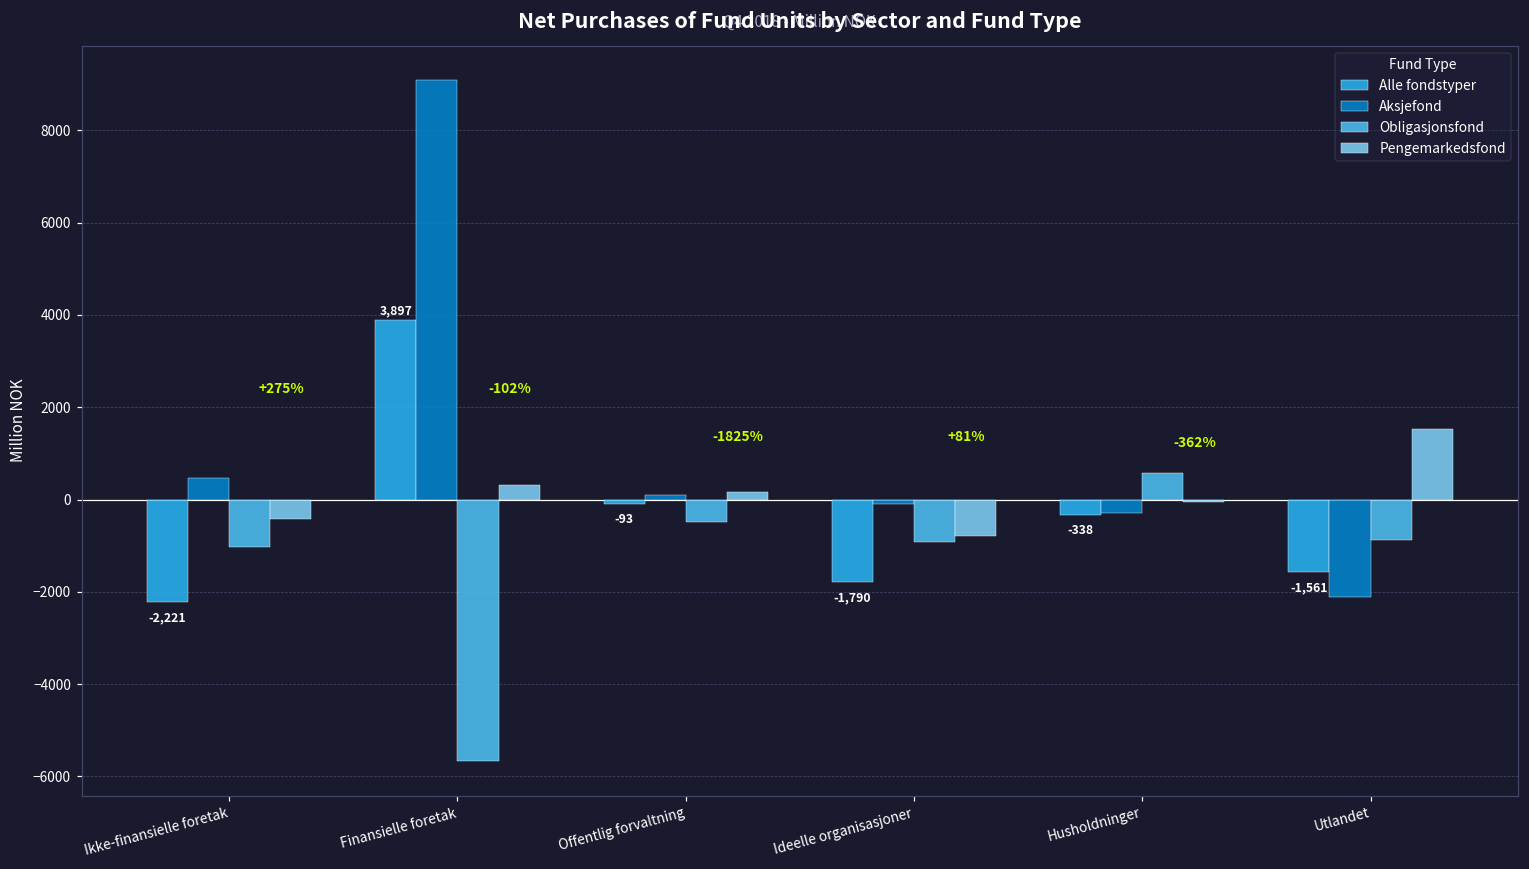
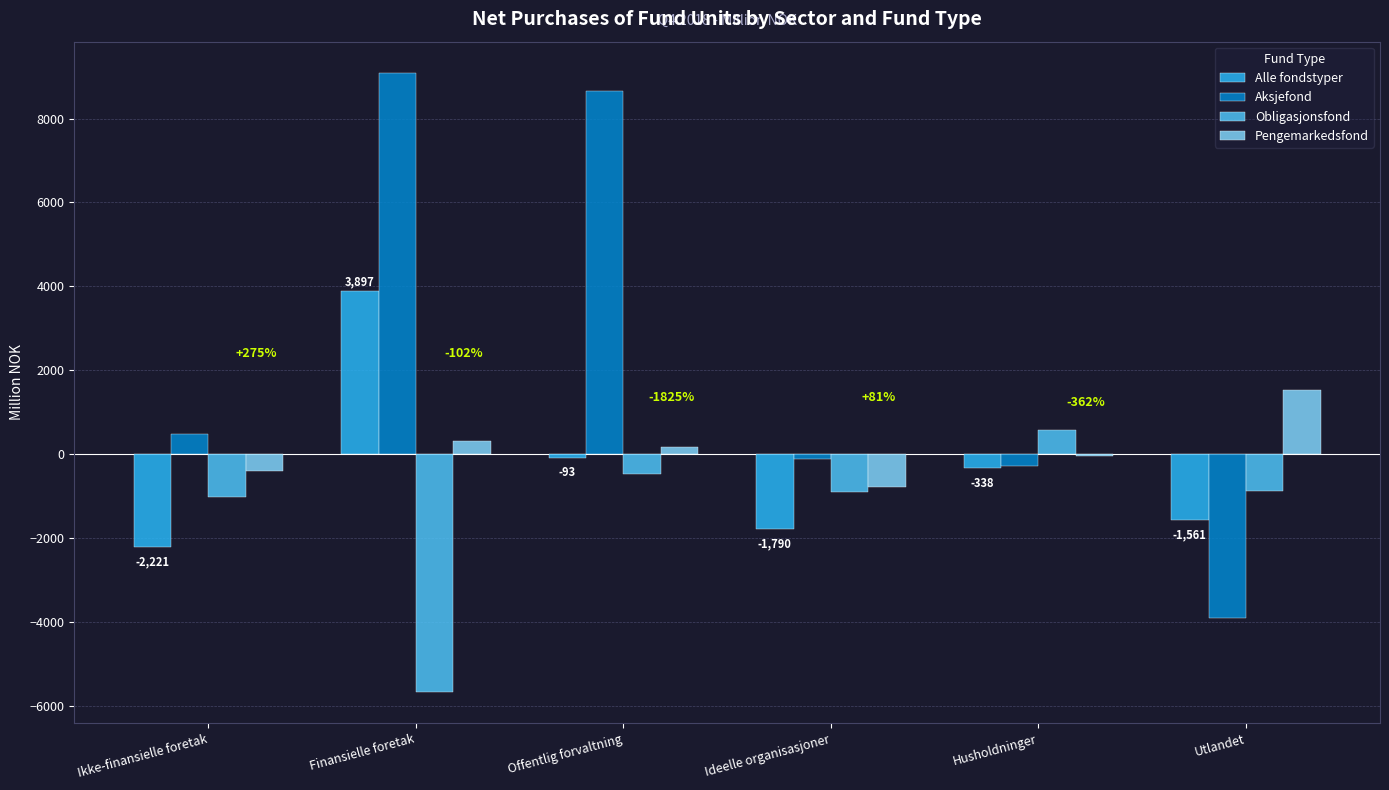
Aksjefond, Offentlig forvaltning: 100 -> 8600
Aksjefond, Utlandet: -2100 -> -3900
